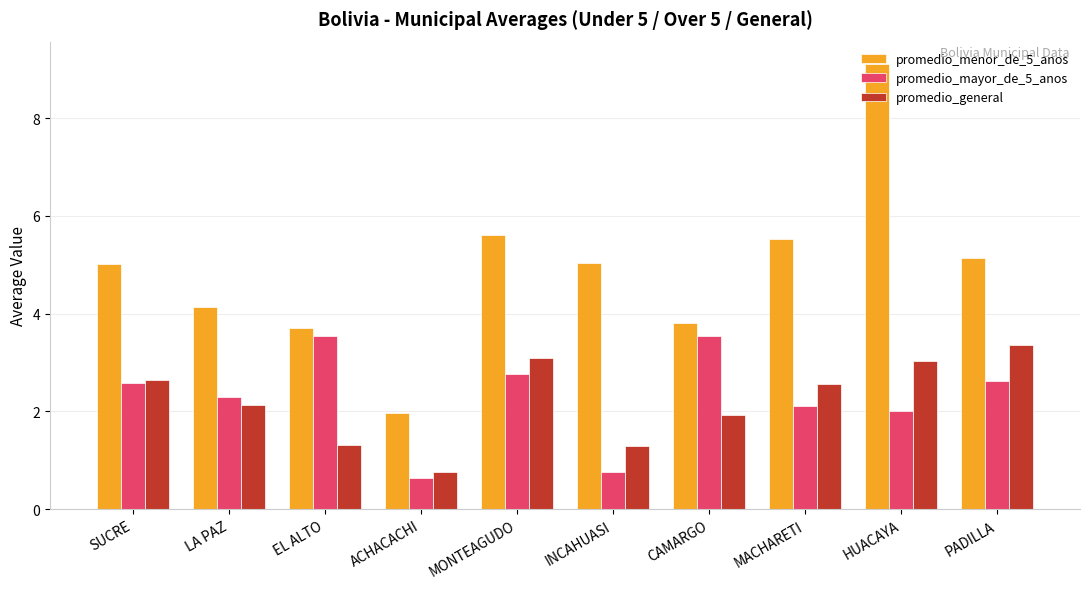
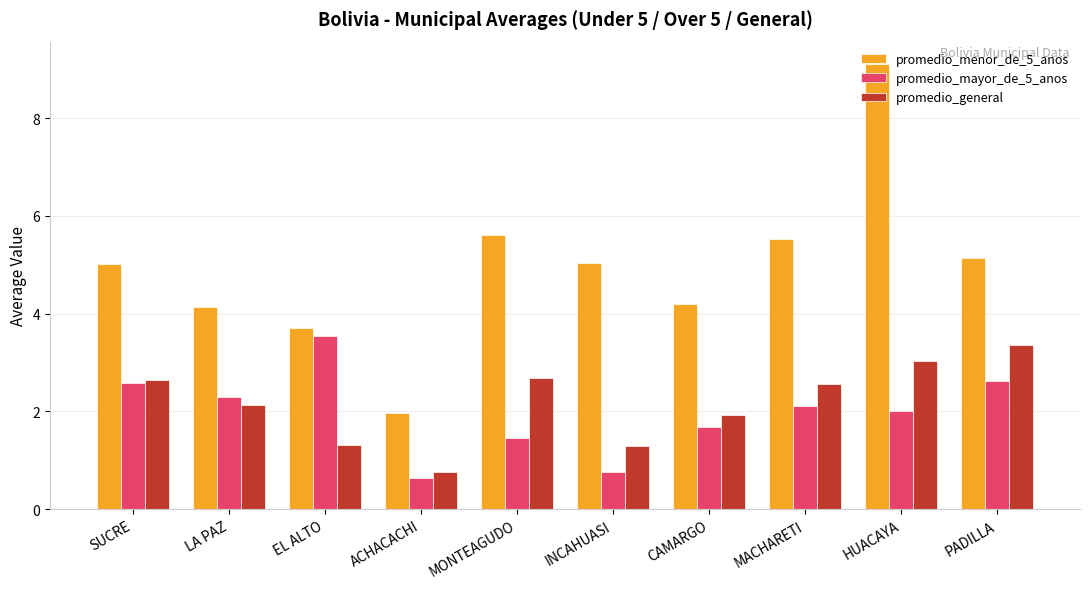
promedio_mayor_de_5_anos, MONTEAGUDO: 2.8 -> 1.5
promedio_general, MONTEAGUDO: 3.1 -> 2.7
promedio_menor_de_5_anos, CAMARGO: 3.8 -> 4.2
promedio_mayor_de_5_anos, CAMARGO: 3.6 -> 1.7
